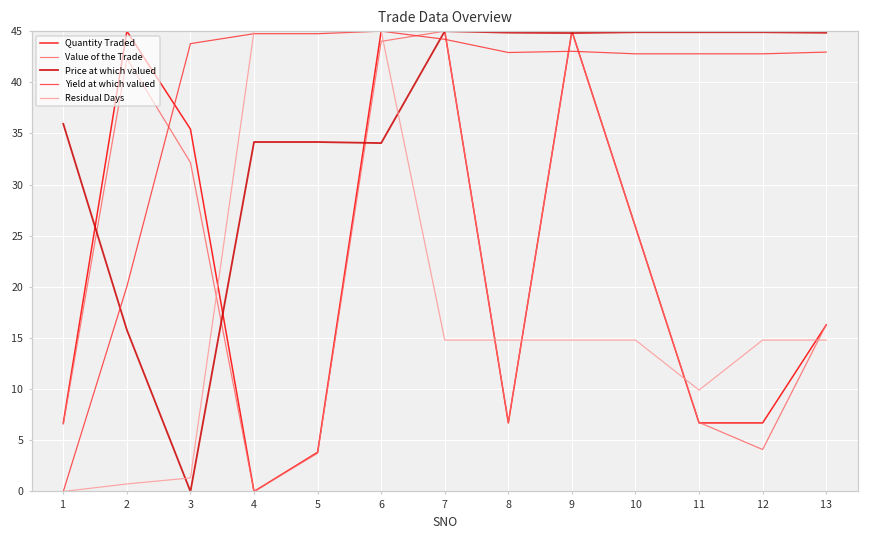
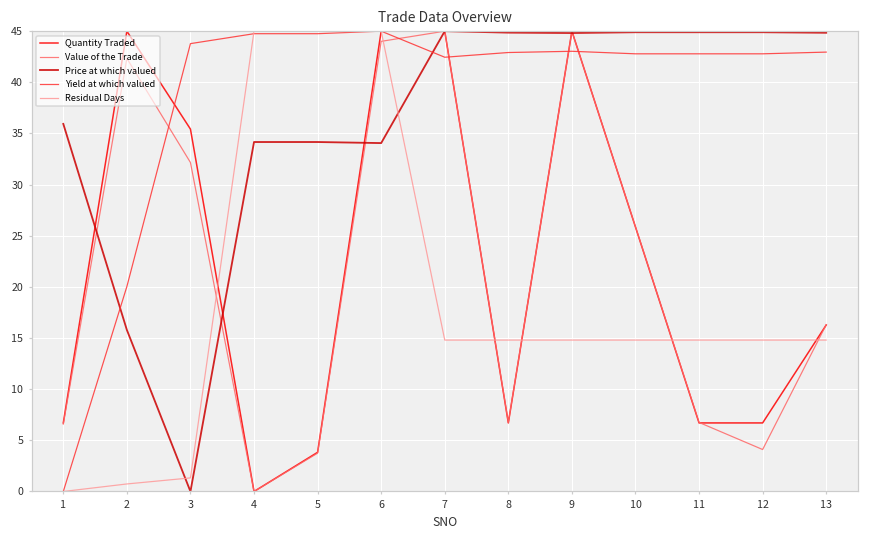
Yield at which valued, 7: 44 -> 42
Residual Days, 11: 10 -> 15
